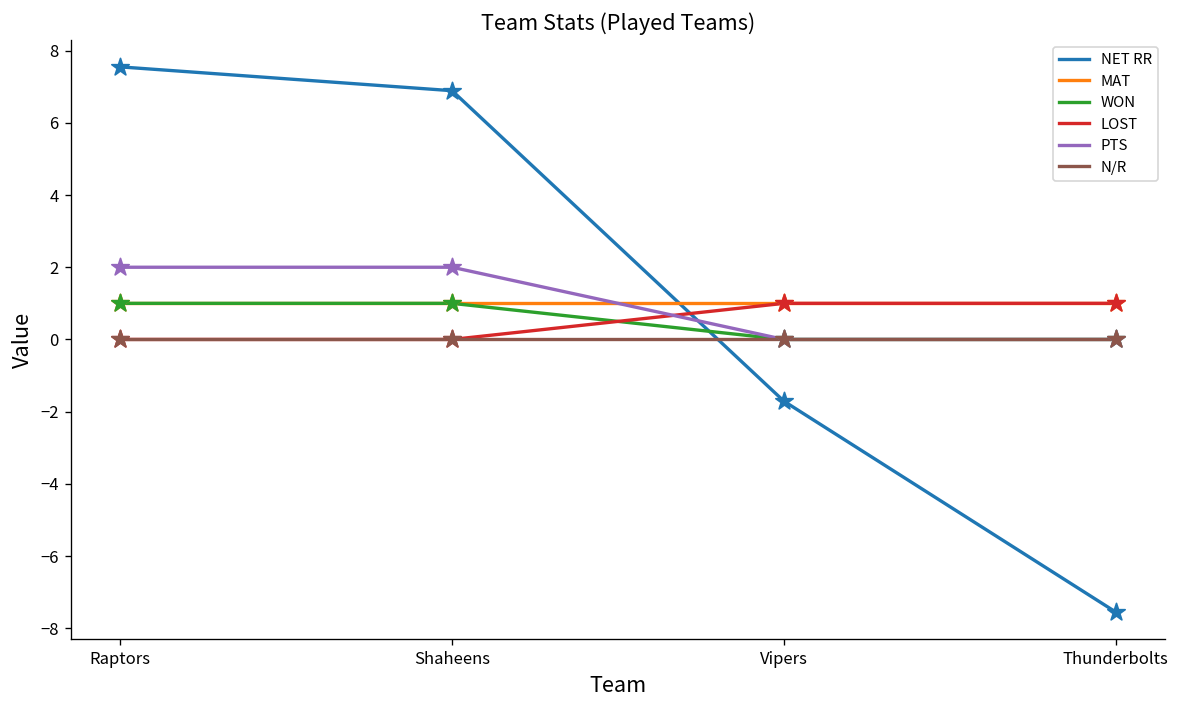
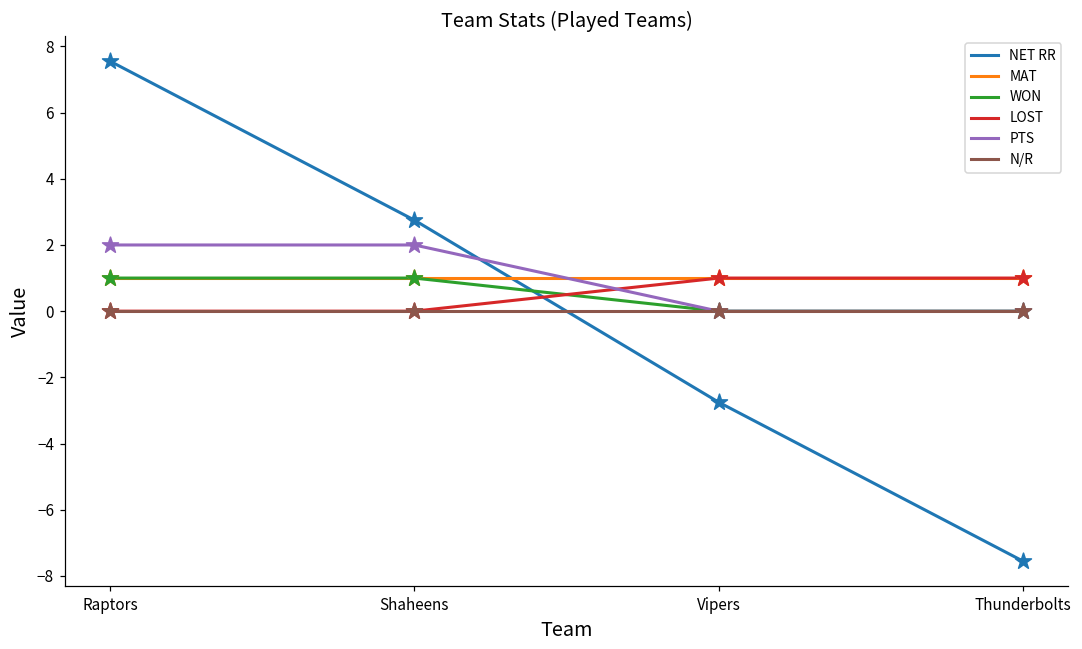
NET RR, Shaheens: 6.9 -> 2.8
NET RR, Vipers: -1.7 -> -2.8
